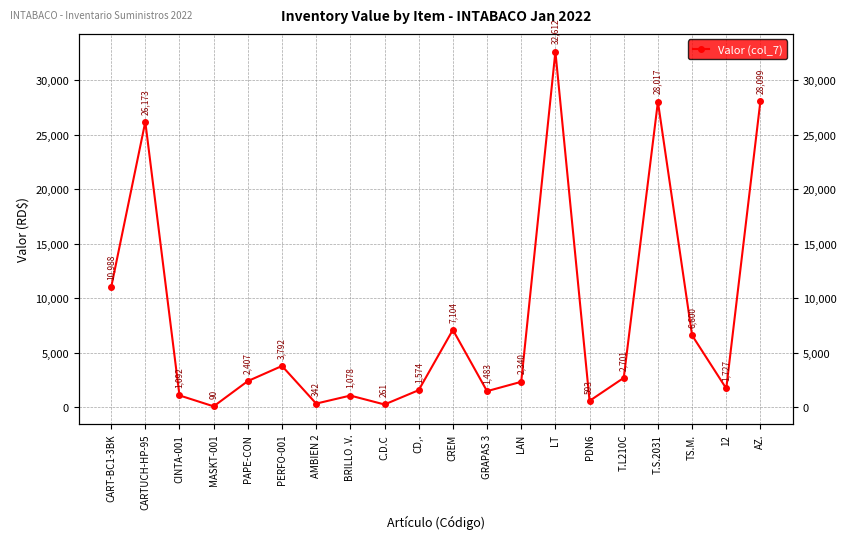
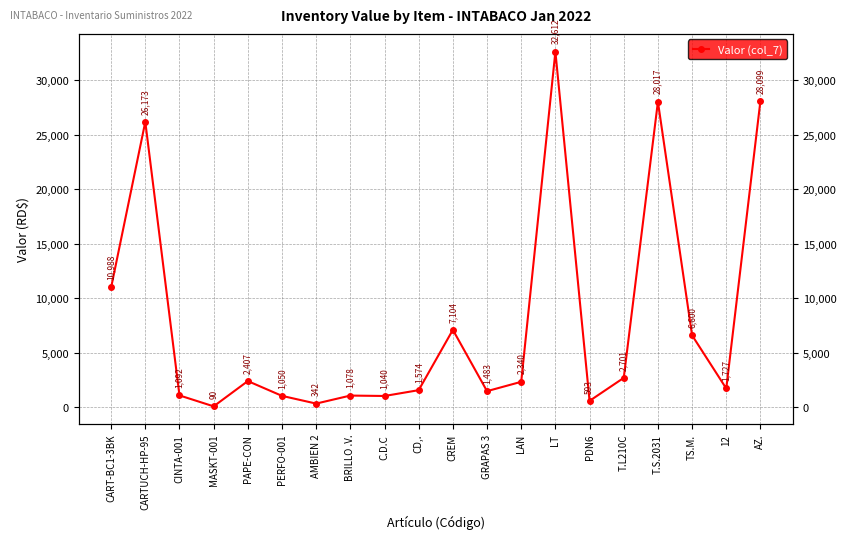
PERFO-001: 3,792 -> 1,050
C.D.C: 261 -> 1,040
